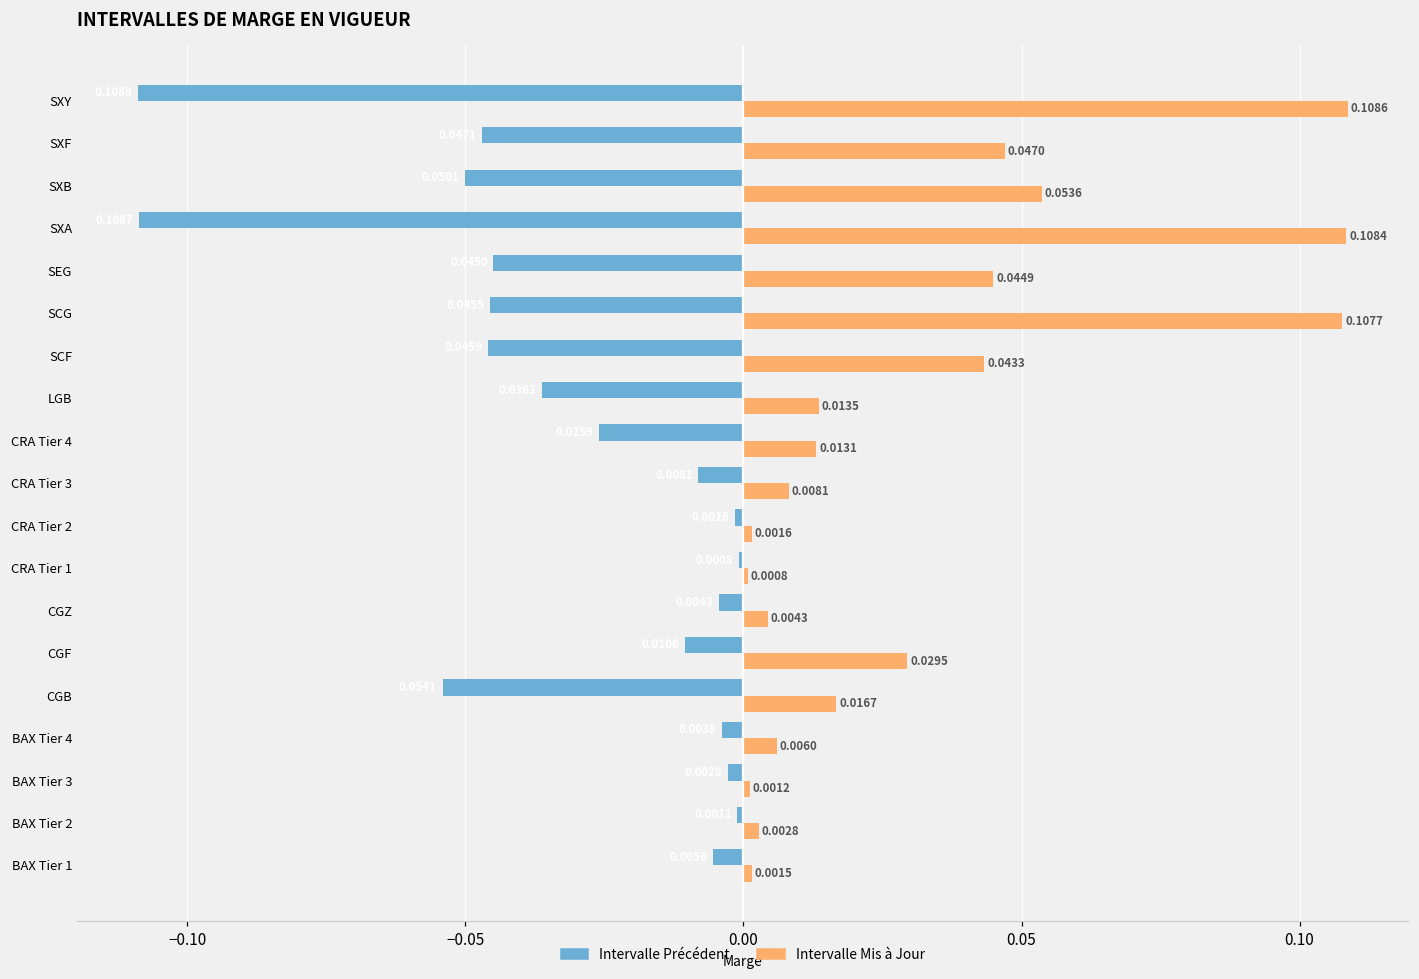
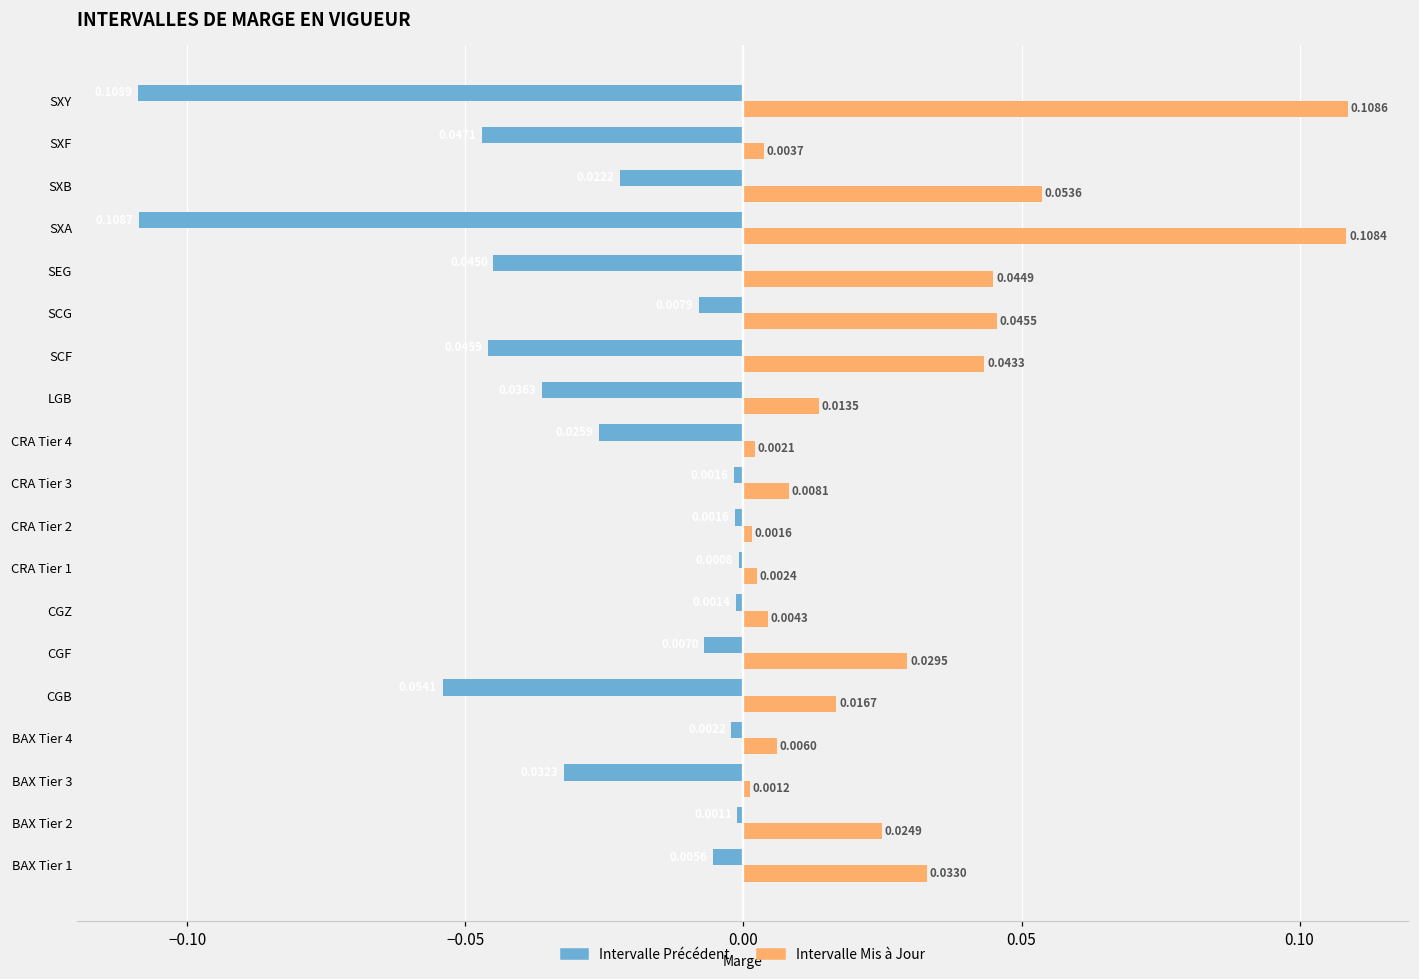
Intervalle Mis à Jour, SXF: 0.0470 -> 0.0037
Intervalle Précédent, SXB: -0.050 -> -0.022
Intervalle Précédent, SCG: -0.046 -> -0.008
Intervalle Mis à Jour, SCG: 0.1077 -> 0.0455
Intervalle Mis à Jour, CRA Tier 4: 0.0131 -> 0.0021
Intervalle Précédent, CRA Tier 3: -0.008 -> -0.002
Intervalle Mis à Jour, CRA Tier 1: 0.0008 -> 0.0024
Intervalle Précédent, CGZ: -0.004 -> -0.001
Intervalle Précédent, CGF: -0.011 -> -0.007
Intervalle Précédent, BAX Tier 4: -0.004 -> -0.002
Intervalle Précédent, BAX Tier 3: -0.003 -> -0.032
Intervalle Mis à Jour, BAX Tier 2: 0.0028 -> 0.0249
Intervalle Mis à Jour, BAX Tier 1: 0.0015 -> 0.0330
